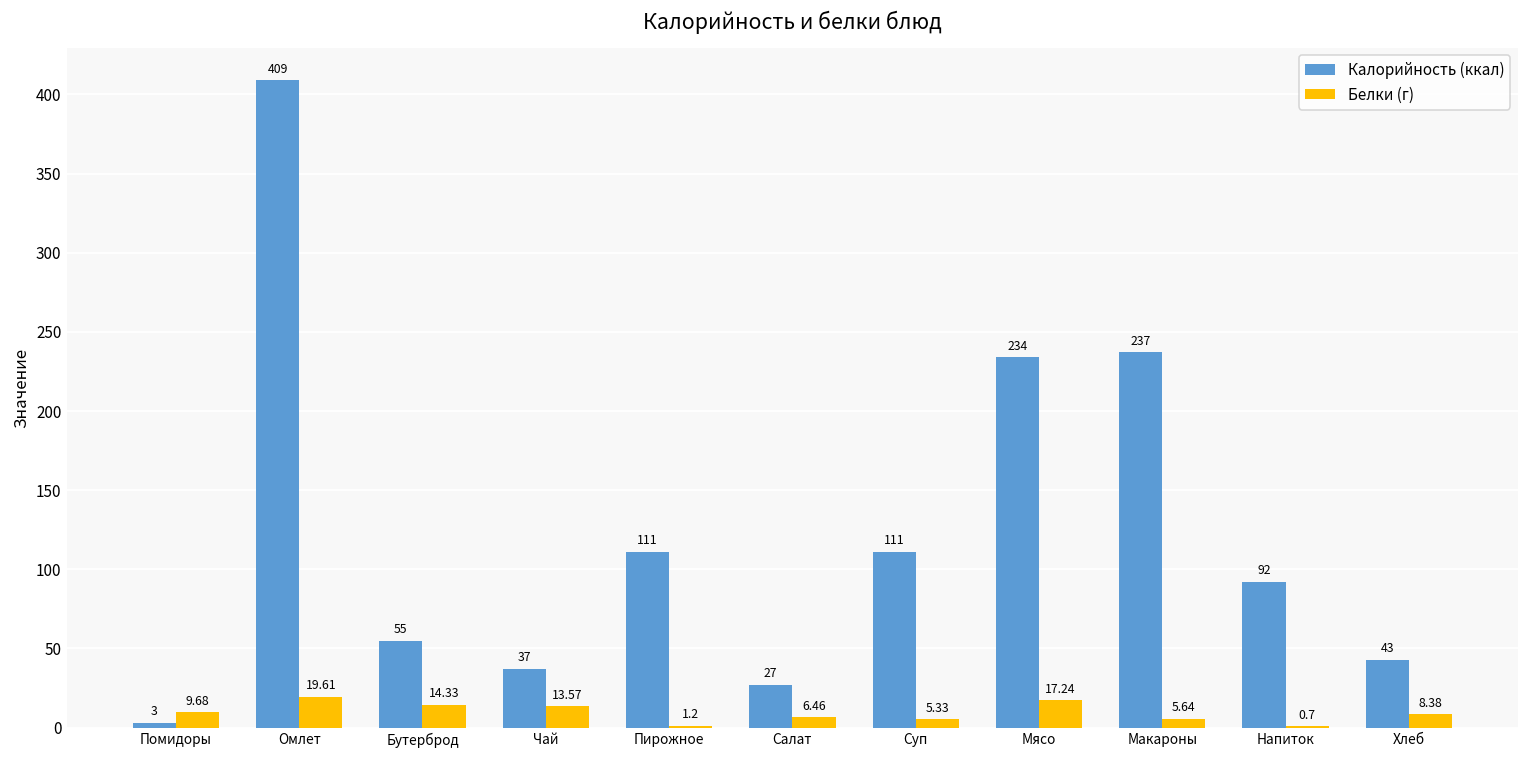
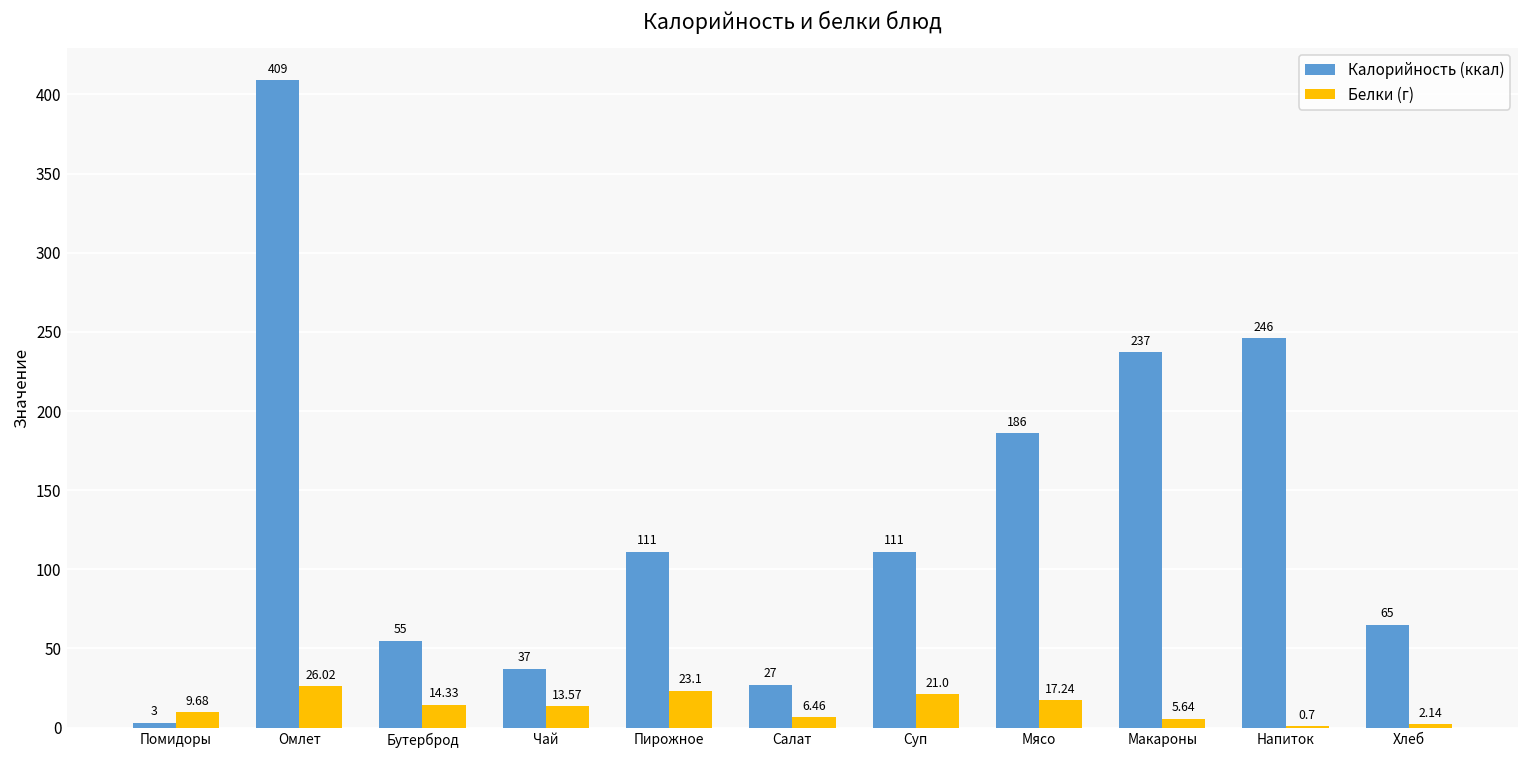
Белки (г), Омлет: 19.61 -> 26.02
Белки (г), Пирожное: 1.2 -> 23.1
Белки (г), Суп: 5.33 -> 21.0
Калорийность (ккал), Мясо: 234 -> 186
Калорийность (ккал), Напиток: 92 -> 246
Калорийность (ккал), Хлеб: 43 -> 65
Белки (г), Хлеб: 8.38 -> 2.14
